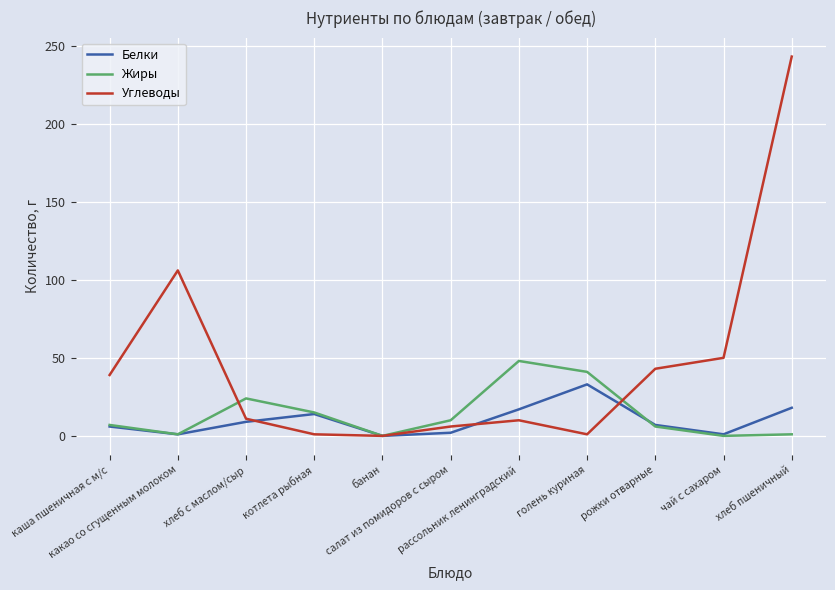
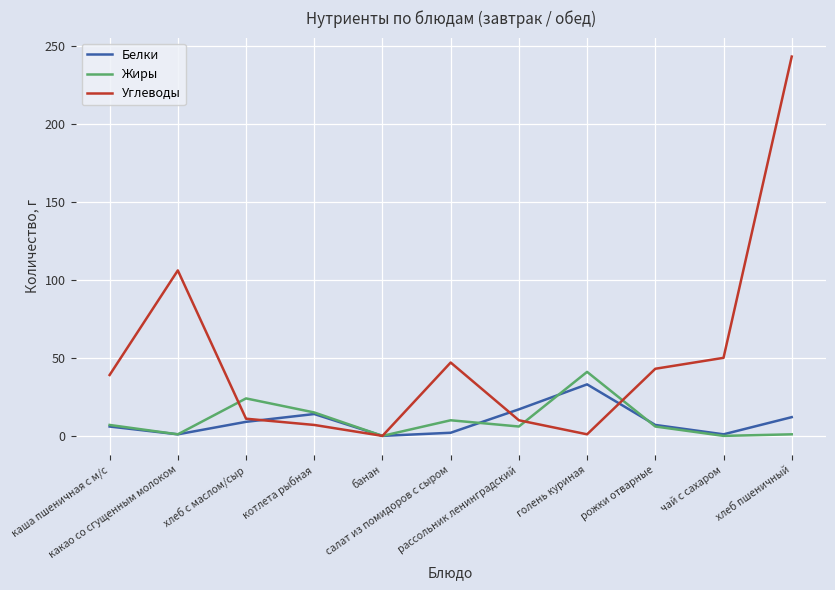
Углеводы, котлета рыбная: 1 -> 7
Углеводы, салат из помидоров с сыром: 6 -> 47
Жиры, рассольник ленинградский: 48 -> 6
Белки, хлеб пшеничный: 18 -> 12
